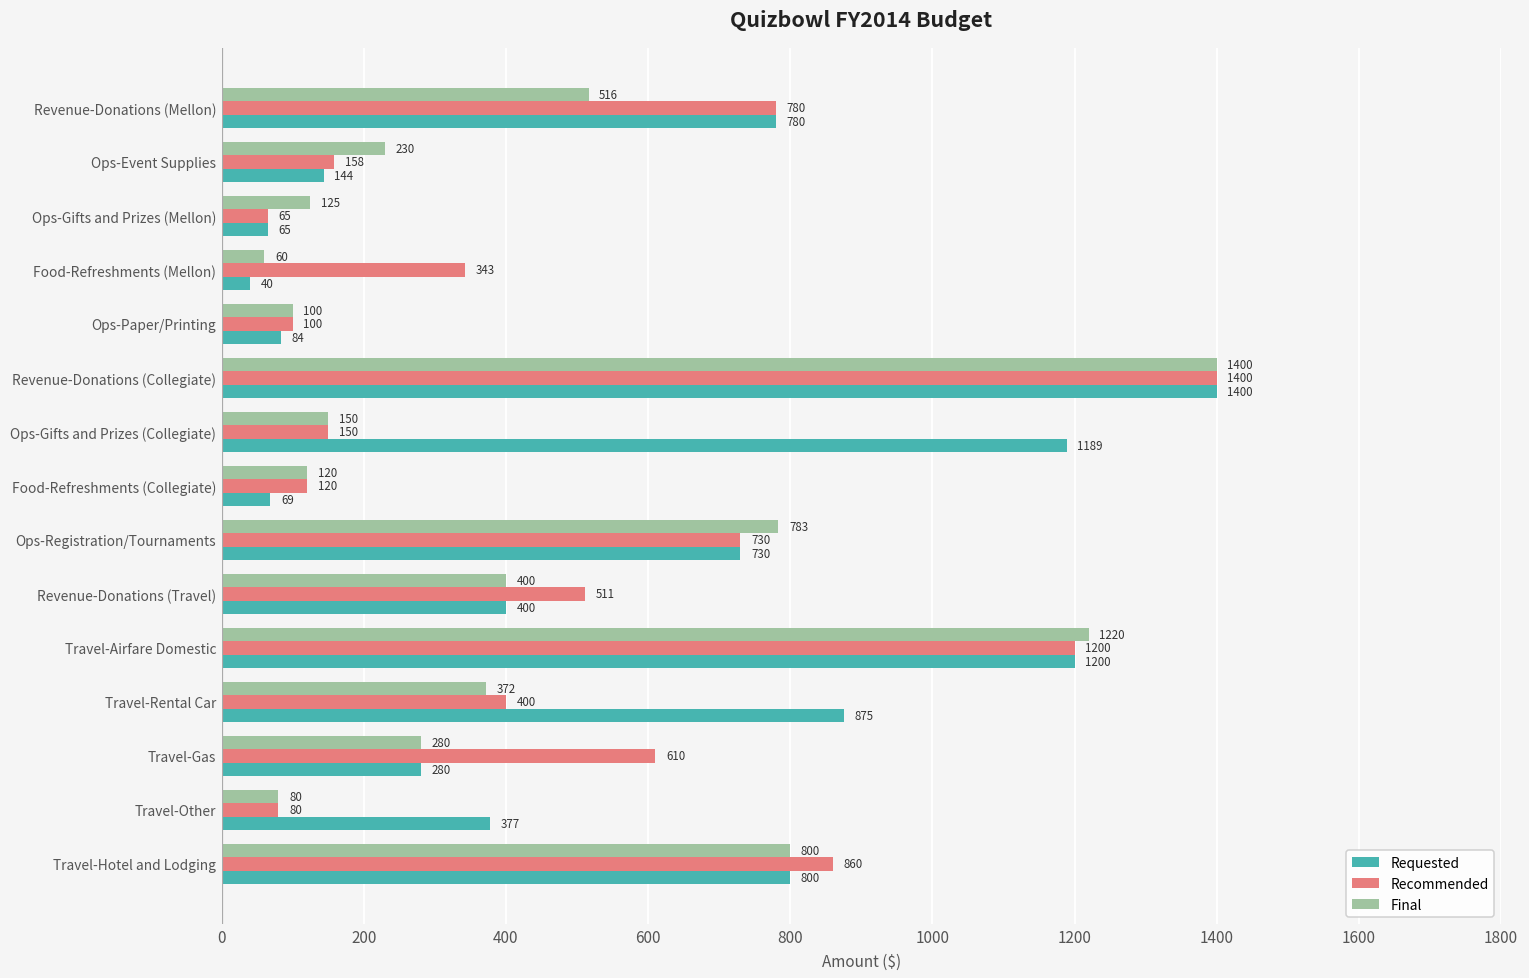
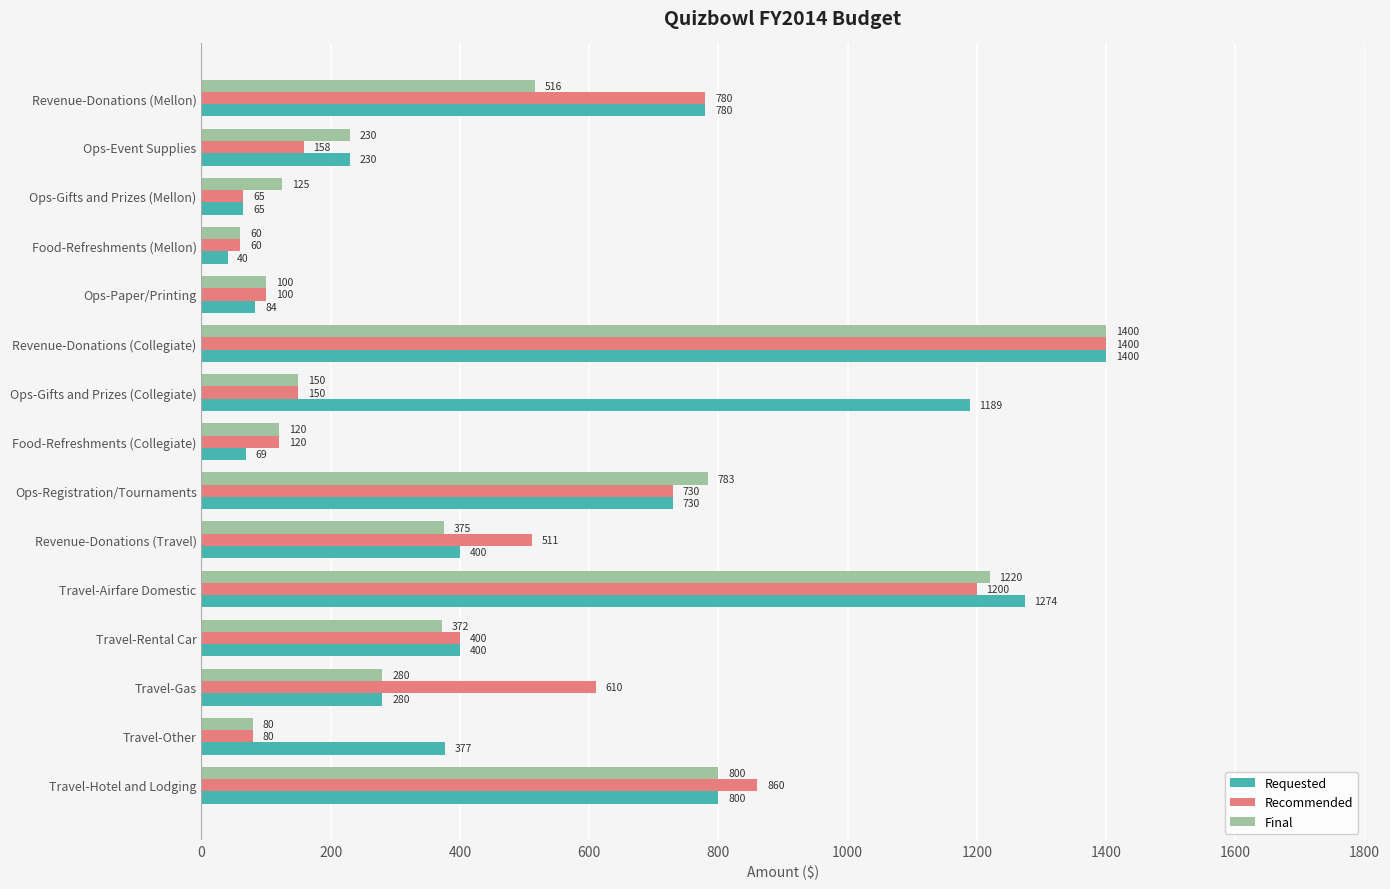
Requested, Ops-Event Supplies: 144 -> 230
Recommended, Food-Refreshments (Mellon): 343 -> 60
Final, Revenue-Donations (Travel): 400 -> 375
Requested, Travel-Airfare Domestic: 1200 -> 1274
Requested, Travel-Rental Car: 875 -> 400
